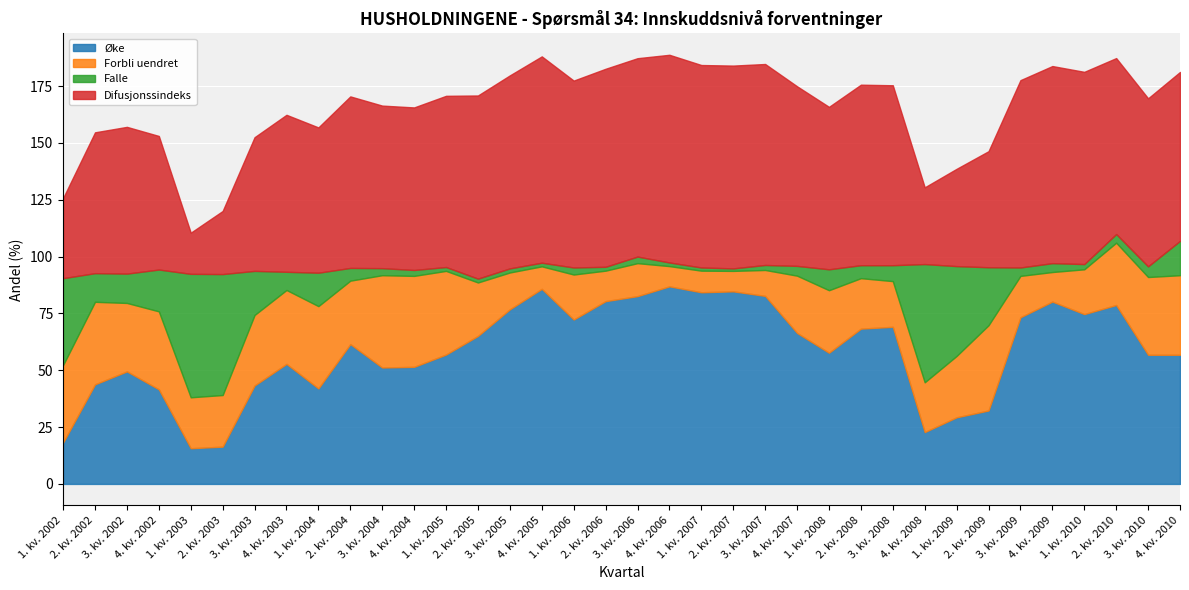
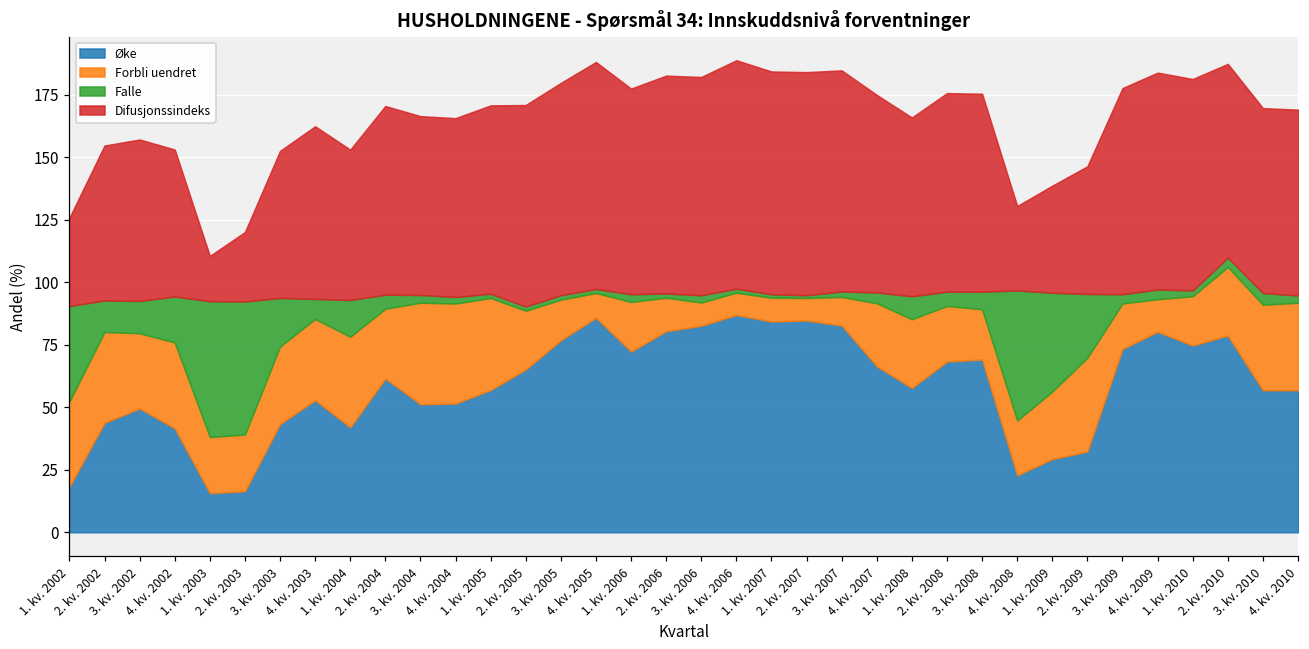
Difusjonssindeks, 1. kv. 2004: 64 -> 60
Forbli uendret, 3. kv. 2006: 15 -> 9
Falle, 4. kv. 2010: 15 -> 3
